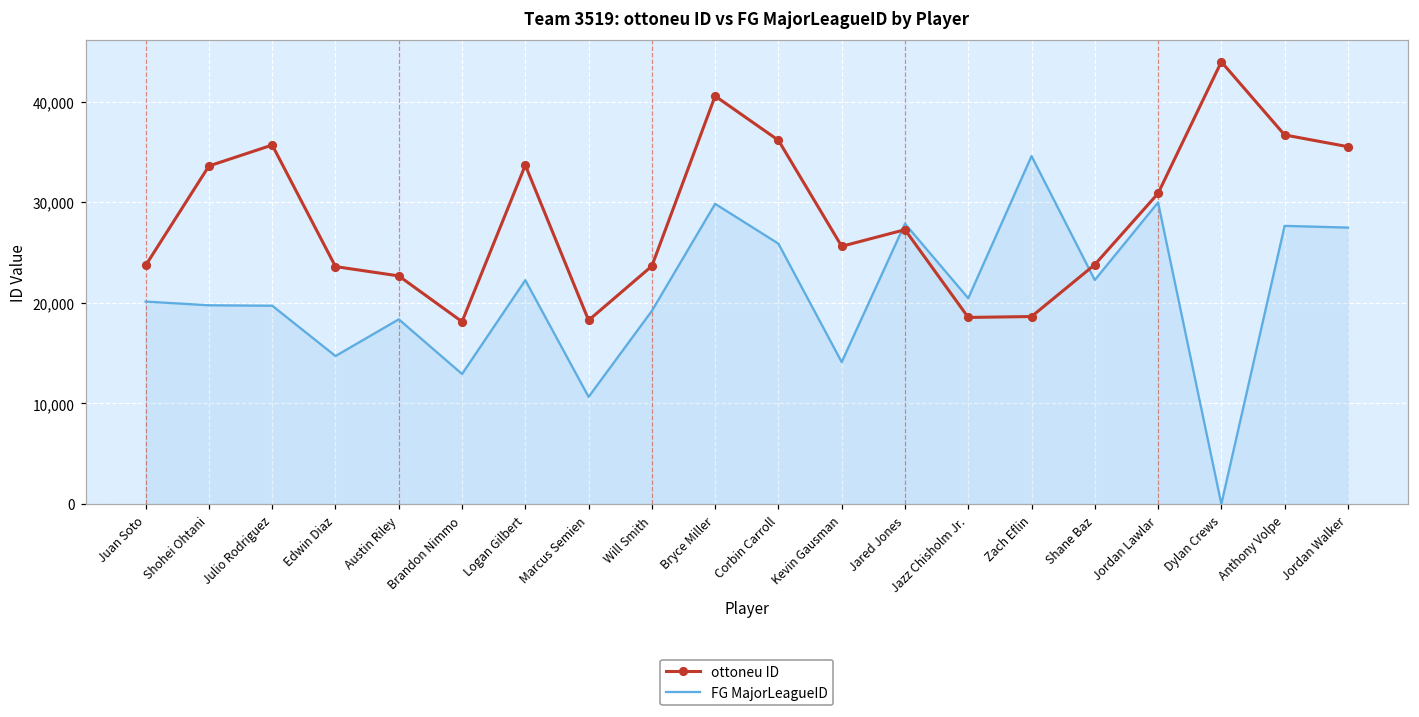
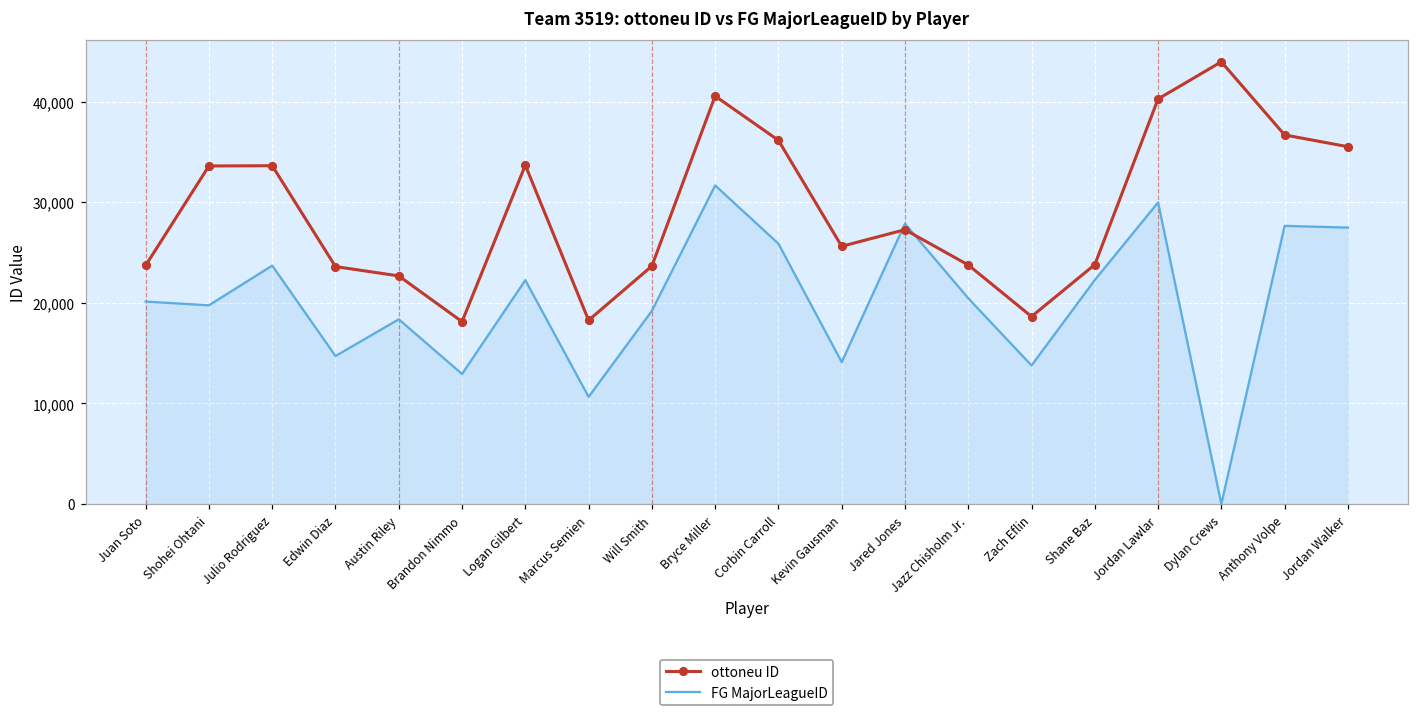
ottoneu ID, Julio Rodriguez: 36,000 -> 34,000
FG MajorLeagueID, Julio Rodriguez: 20,000 -> 24,000
FG MajorLeagueID, Bryce Miller: 30,000 -> 32,000
ottoneu ID, Jazz Chisholm Jr.: 19,000 -> 24,000
FG MajorLeagueID, Zach Eflin: 35,000 -> 14,000
ottoneu ID, Jordan Lawlar: 31,000 -> 40,000
